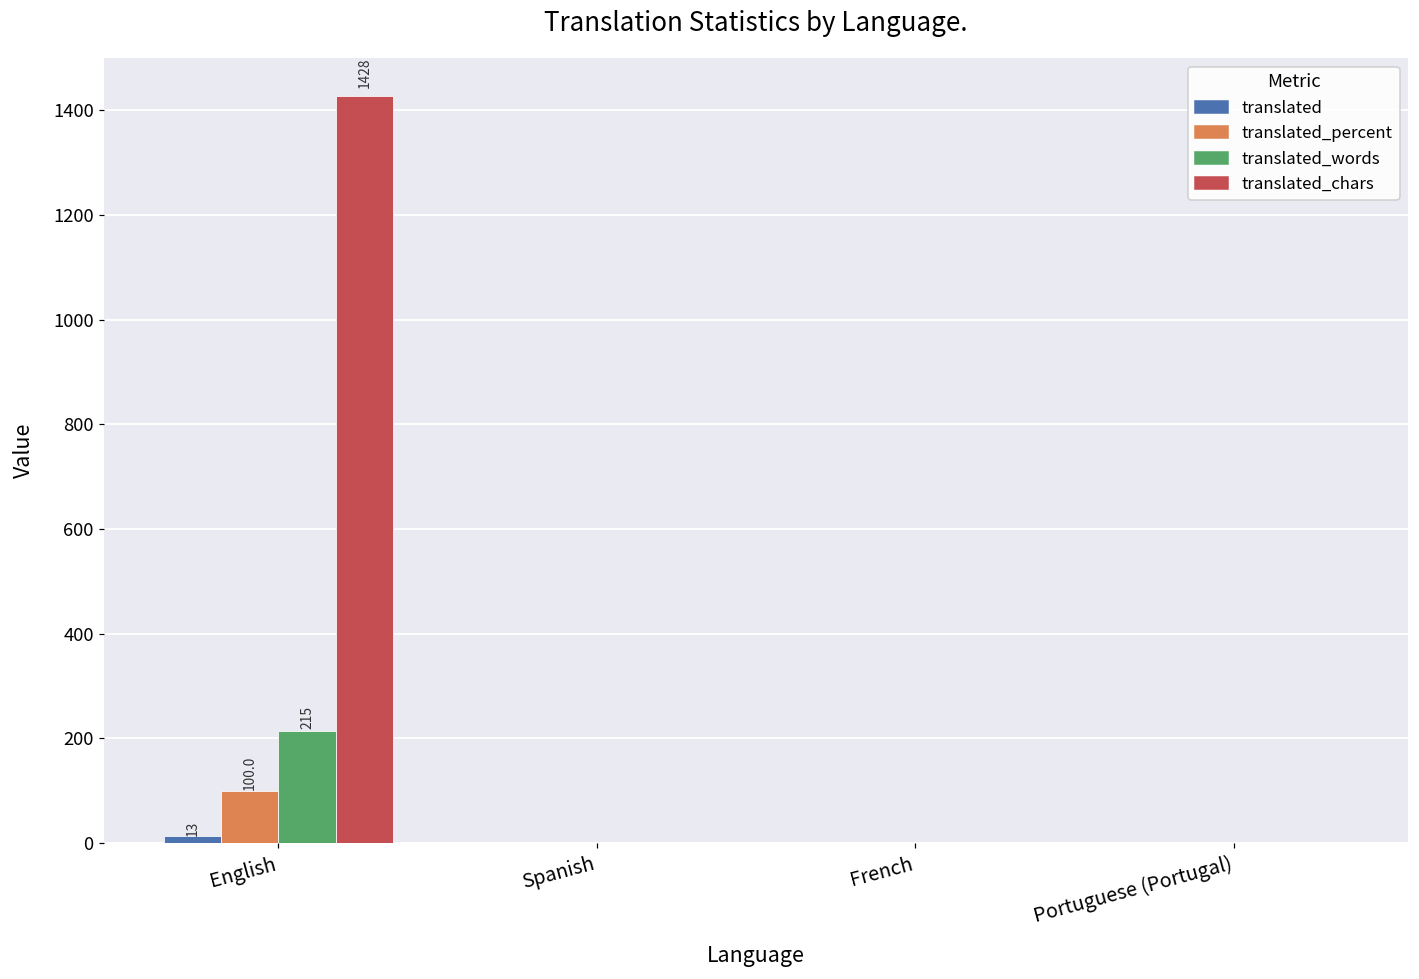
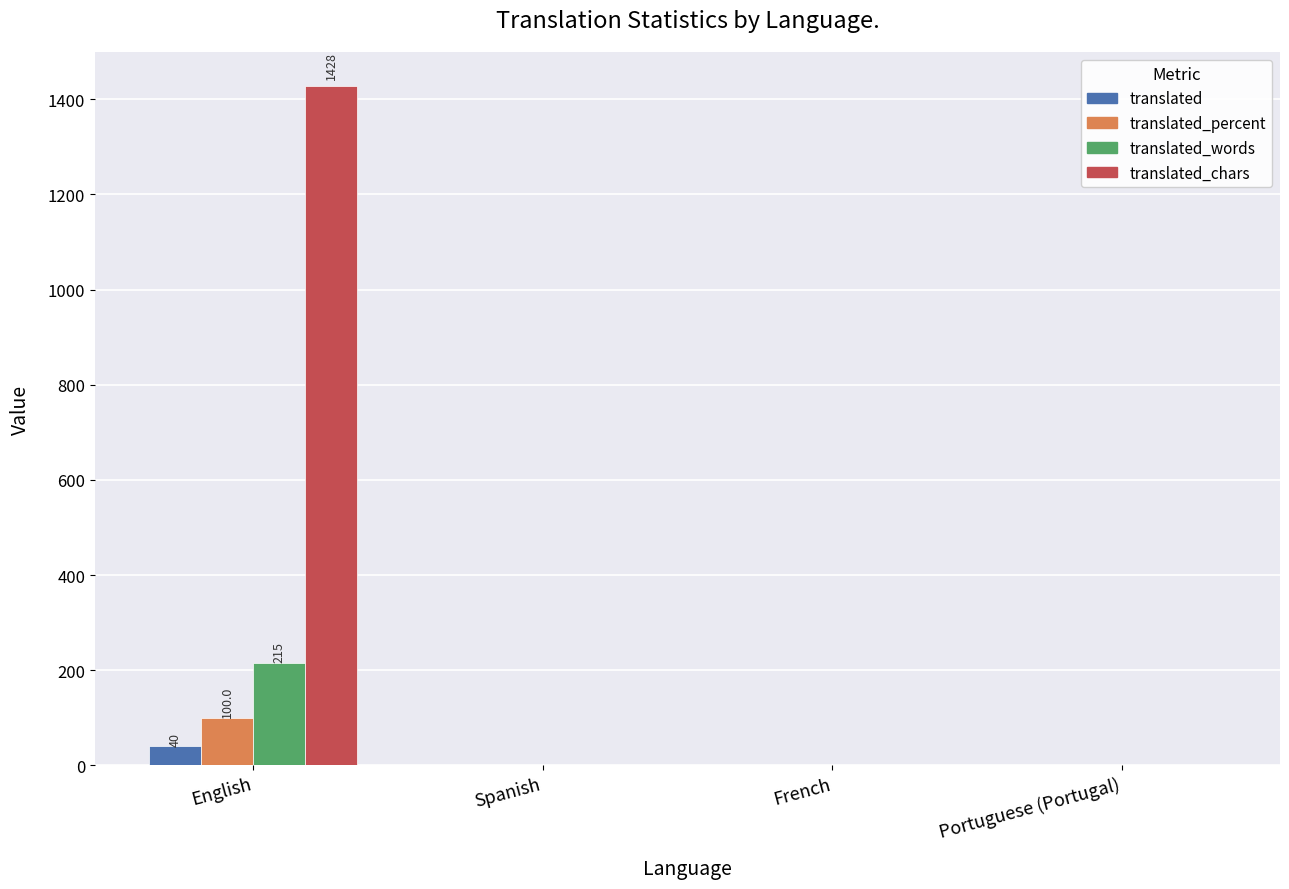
translated, English: 13 -> 40
